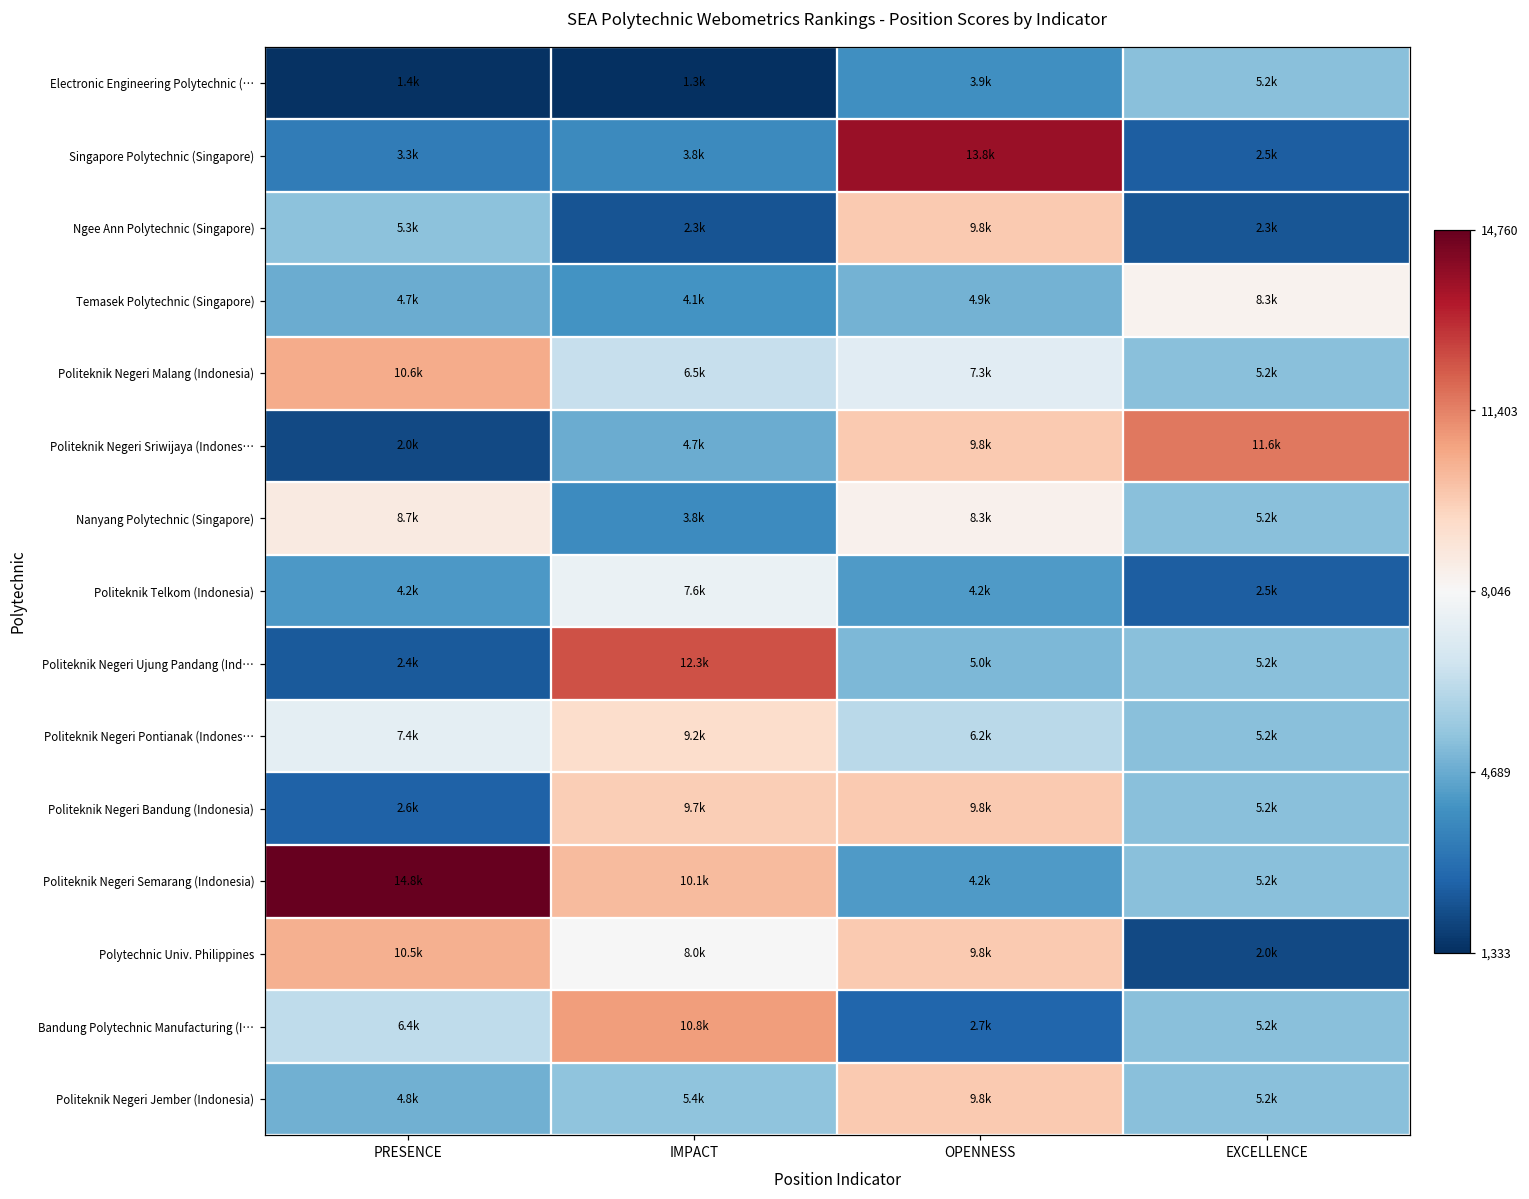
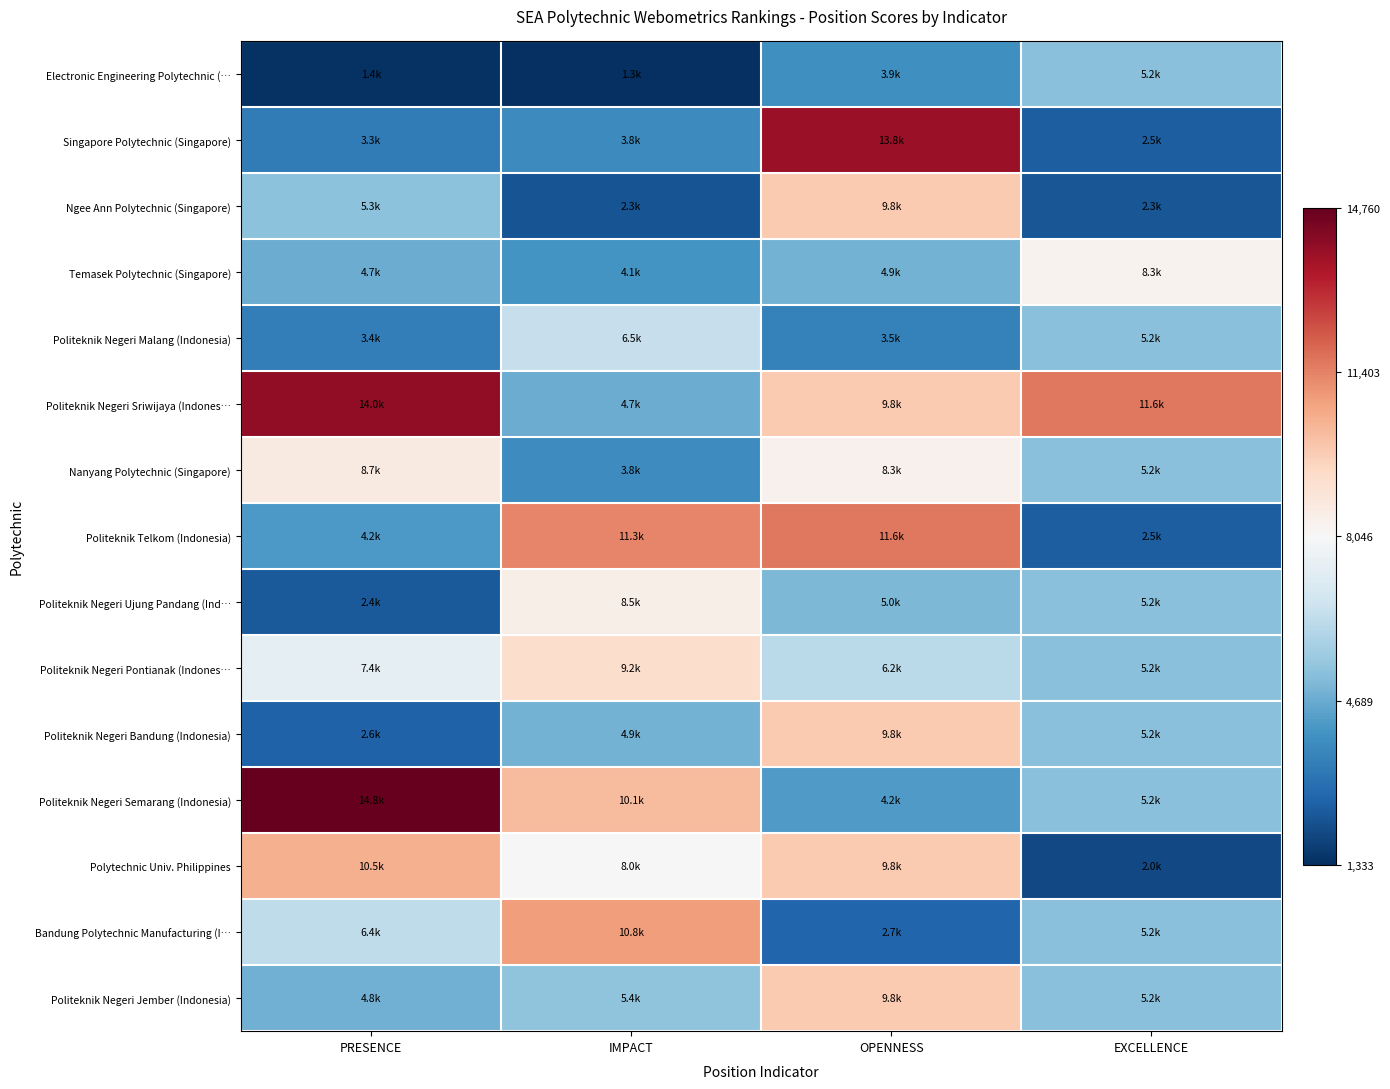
Politeknik Negeri Malang (Indonesia), PRESENCE: 10.6k -> 3.4k
Politeknik Negeri Malang (Indonesia), OPENNESS: 7.3k -> 3.5k
Politeknik Negeri Sriwijaya (Indones…, PRESENCE: 2.0k -> 14.0k
Politeknik Telkom (Indonesia), IMPACT: 7.6k -> 11.3k
Politeknik Telkom (Indonesia), OPENNESS: 4.2k -> 11.6k
Politeknik Negeri Ujung Pandang (Ind…, IMPACT: 12.3k -> 8.5k
Politeknik Negeri Bandung (Indonesia), IMPACT: 9.7k -> 4.9k
